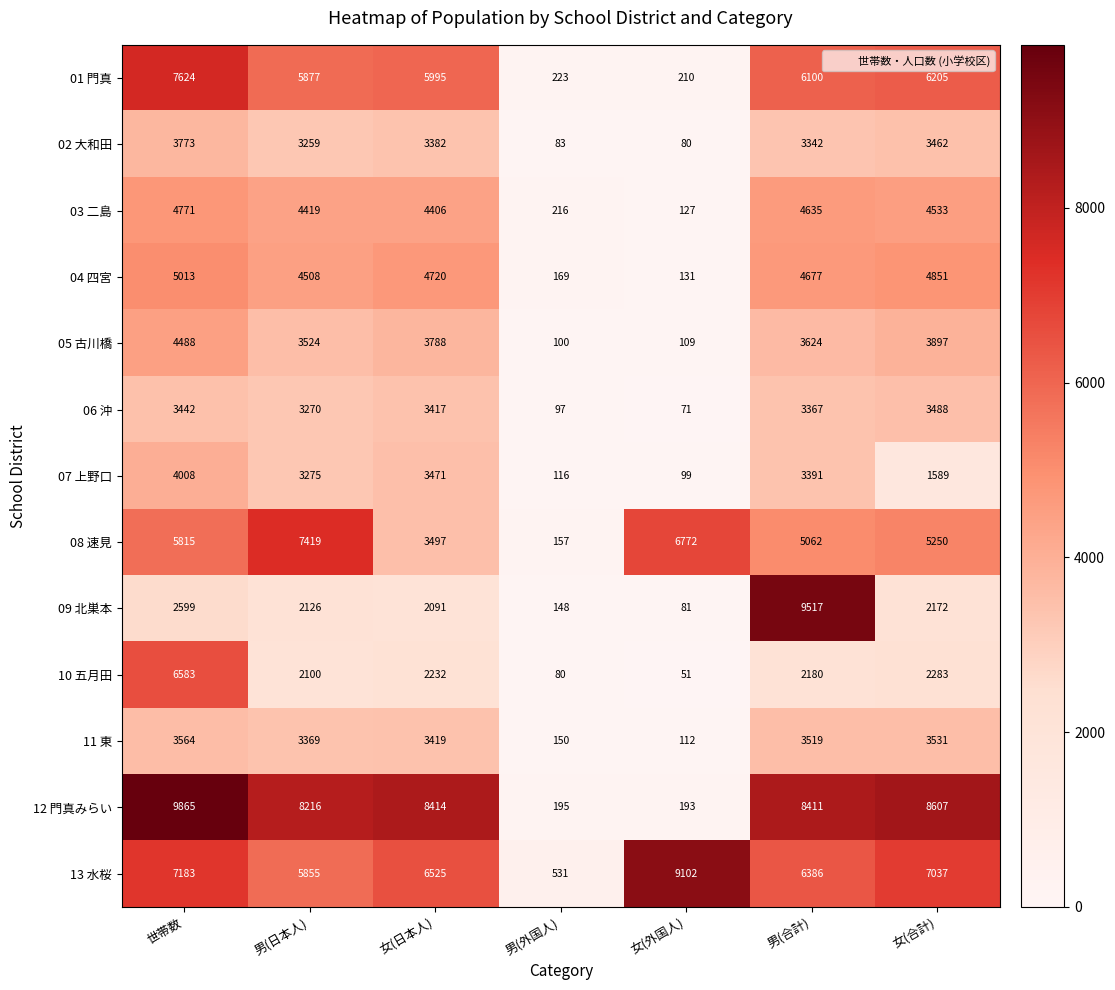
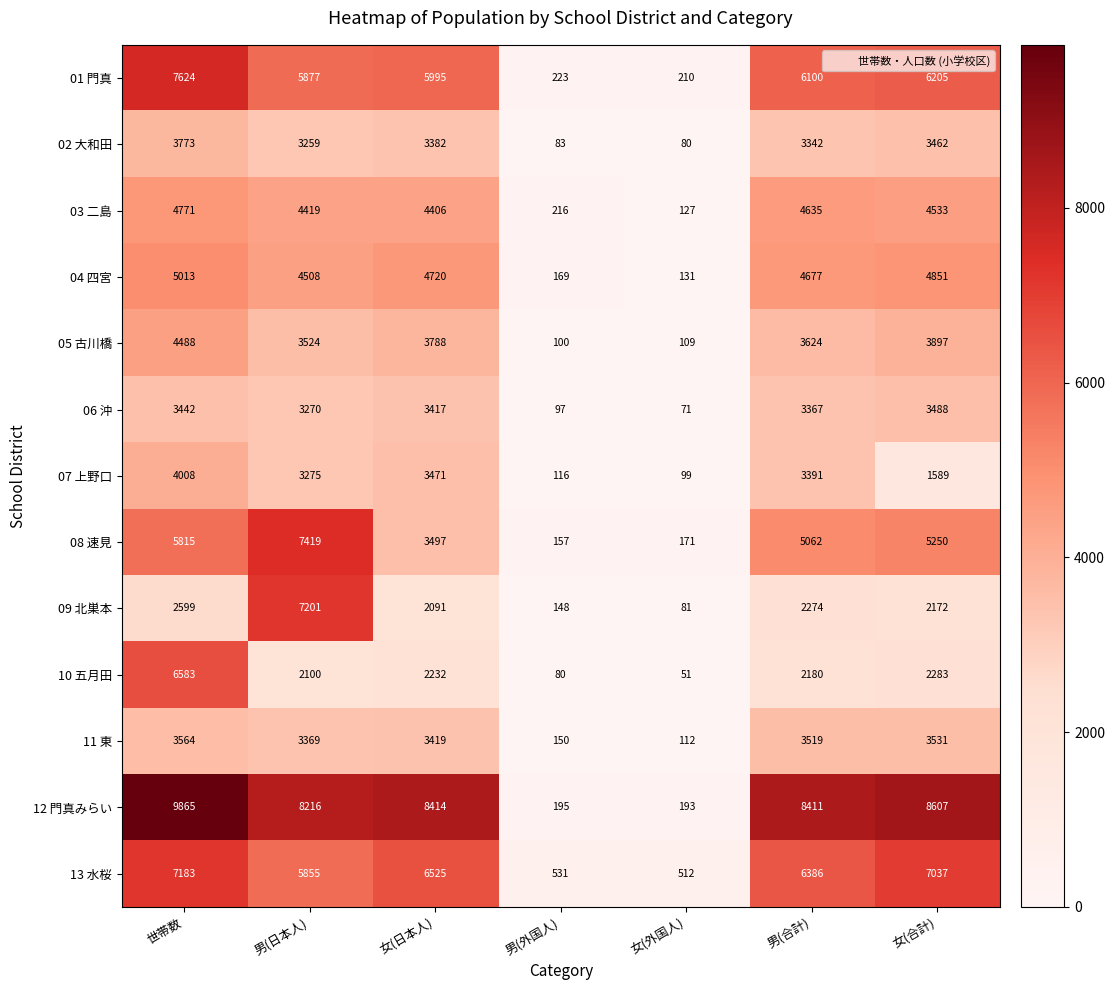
08 速見, 女(外国人): 6772 -> 171
09 北巣本, 男(日本人): 2126 -> 7201
09 北巣本, 男(合計): 9517 -> 2274
13 水桜, 女(外国人): 9102 -> 512
